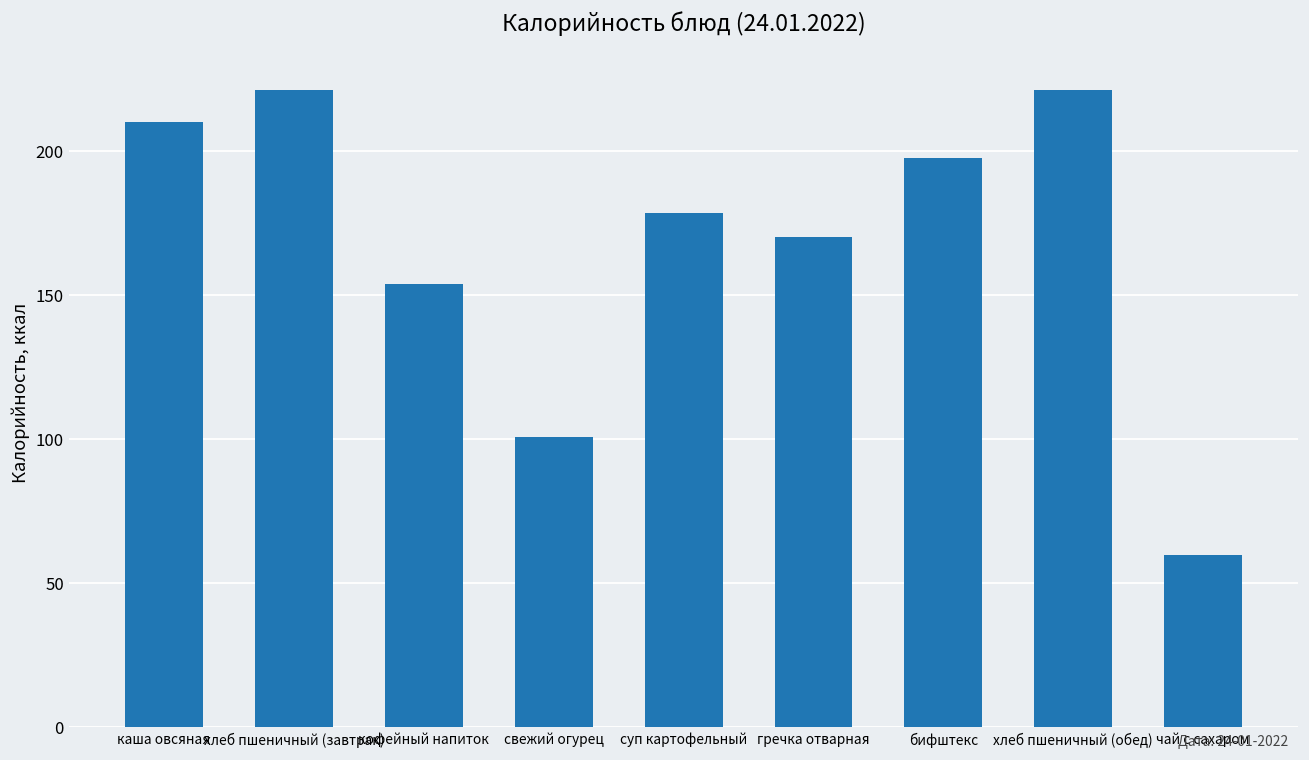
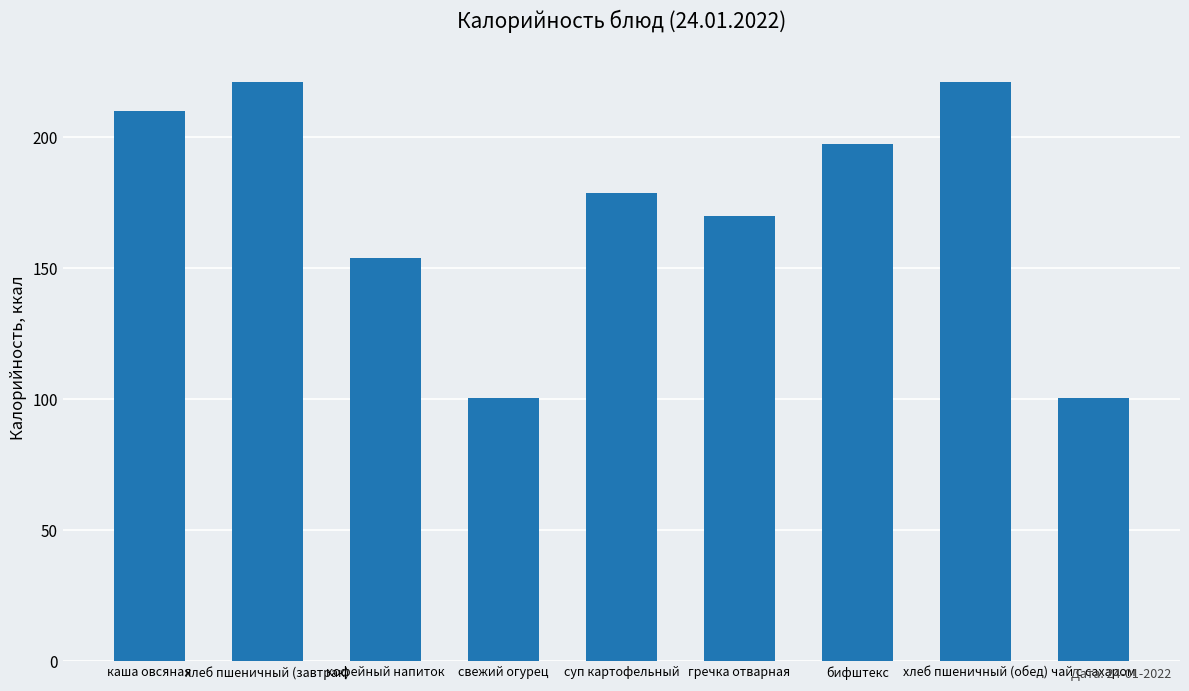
чай с сахаром: 60 -> 101
